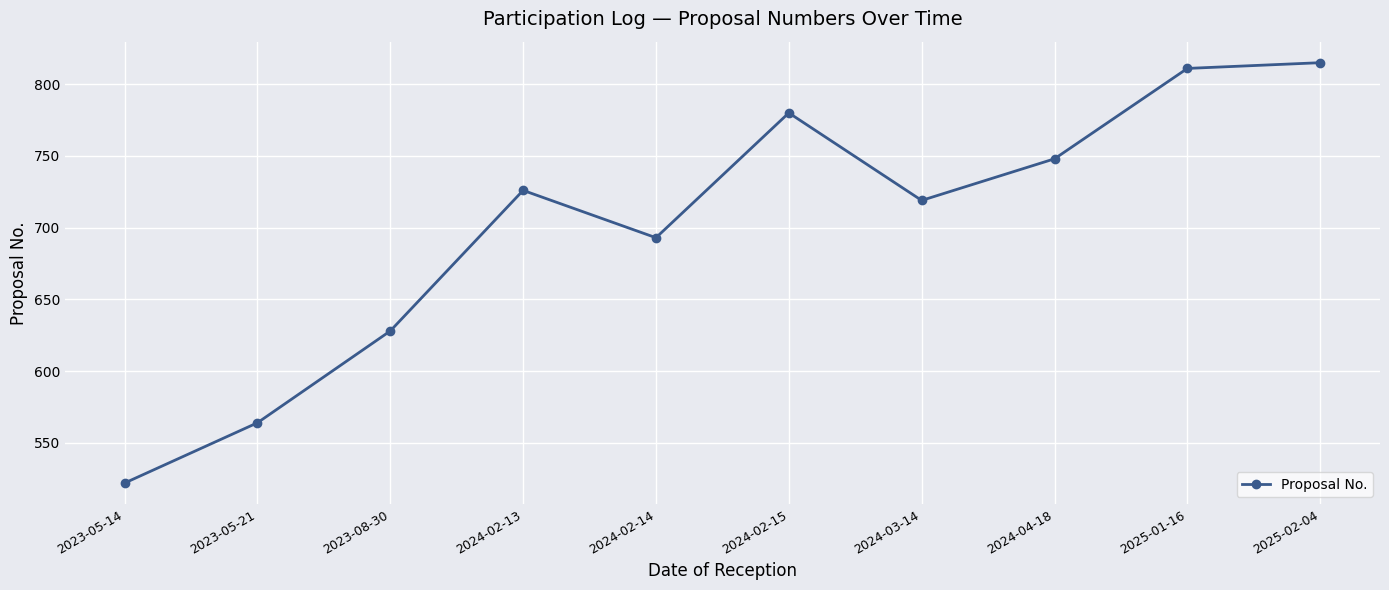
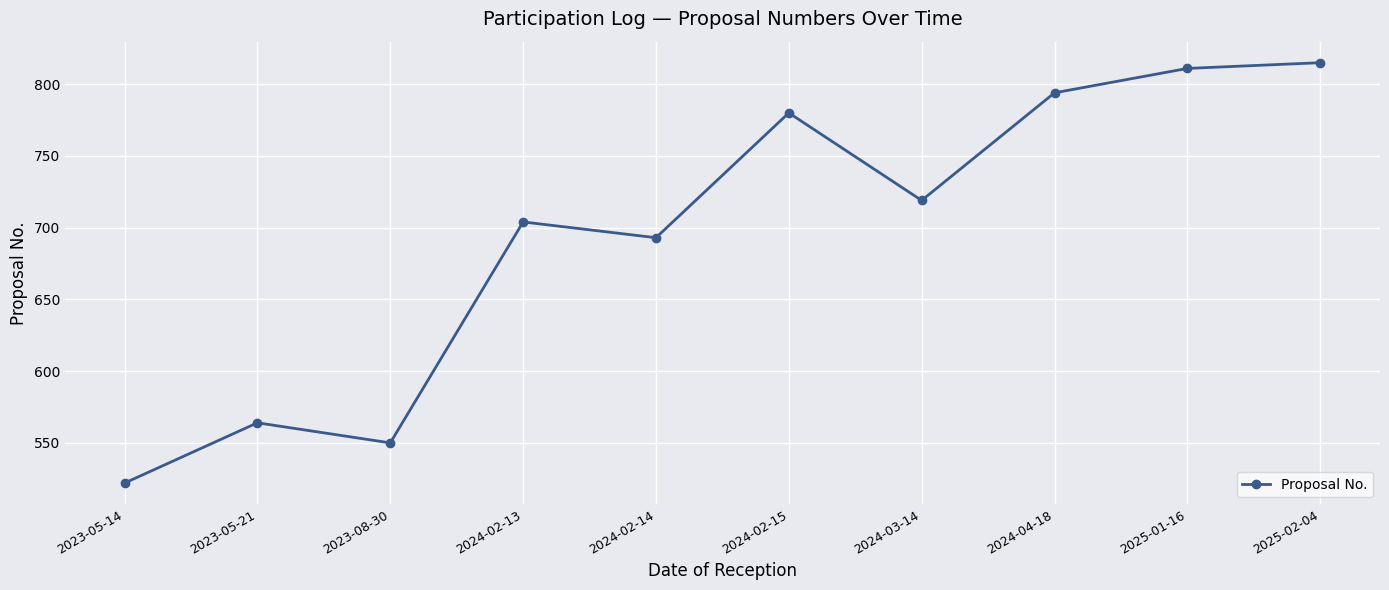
2023-08-30: 628 -> 550
2024-02-13: 726 -> 704
2024-04-18: 748 -> 794
